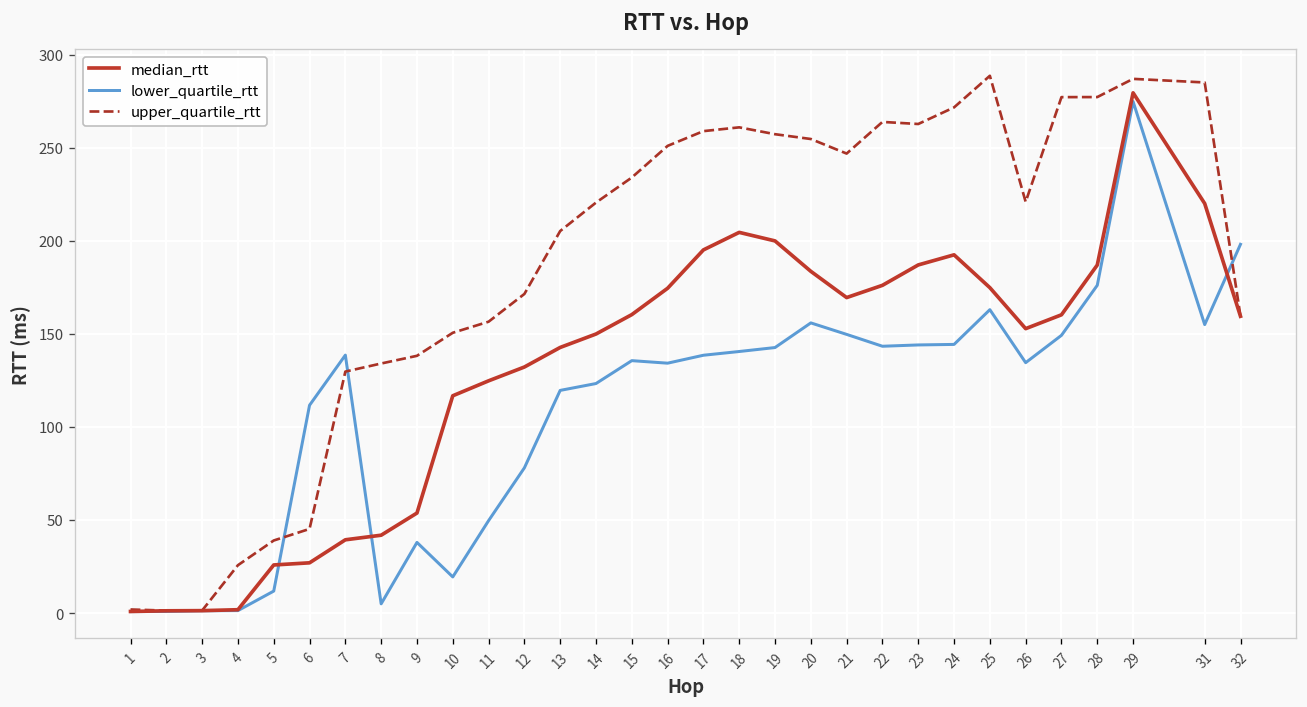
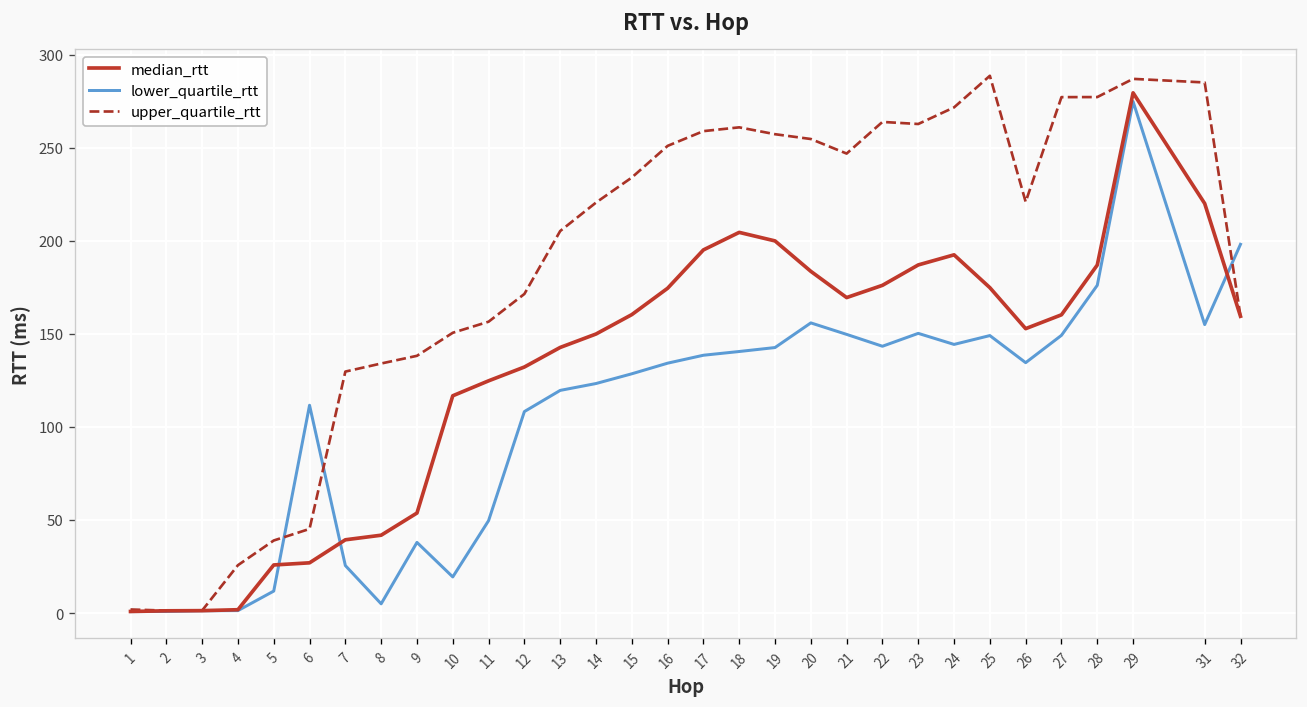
lower_quartile_rtt, 7: 139 -> 26
lower_quartile_rtt, 12: 78 -> 108
lower_quartile_rtt, 15: 136 -> 129
lower_quartile_rtt, 23: 144 -> 150
lower_quartile_rtt, 25: 163 -> 149
